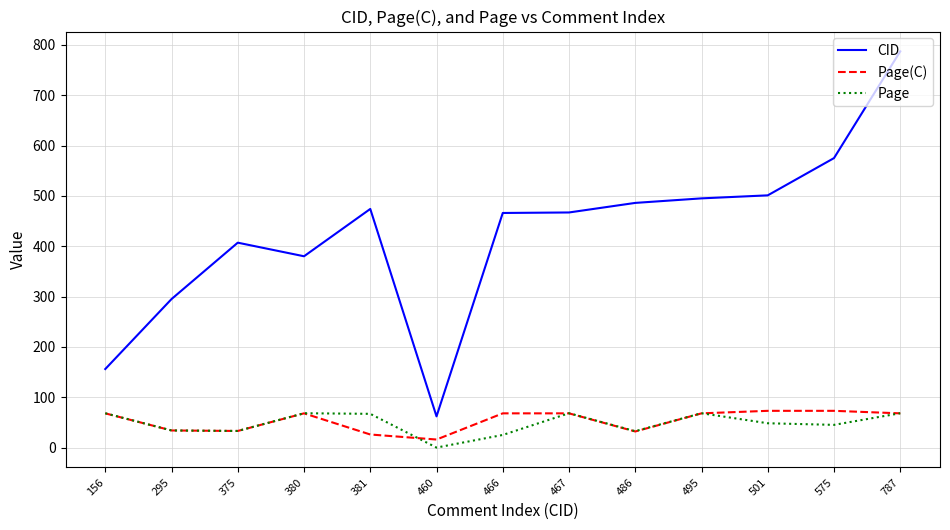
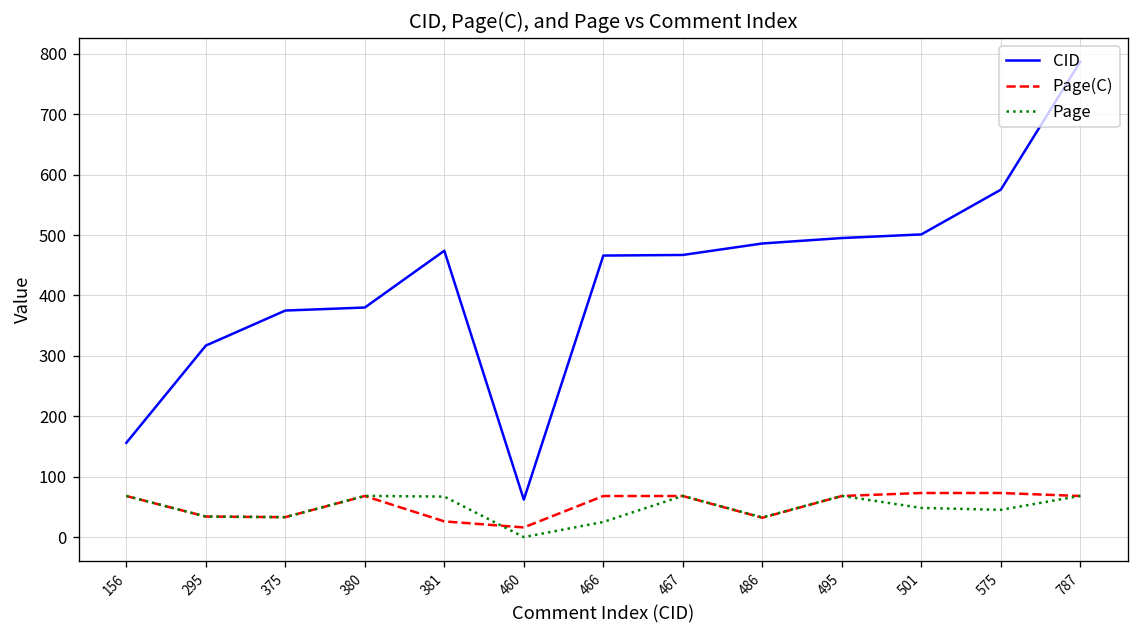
CID, 295: 300 -> 320
CID, 375: 410 -> 380
